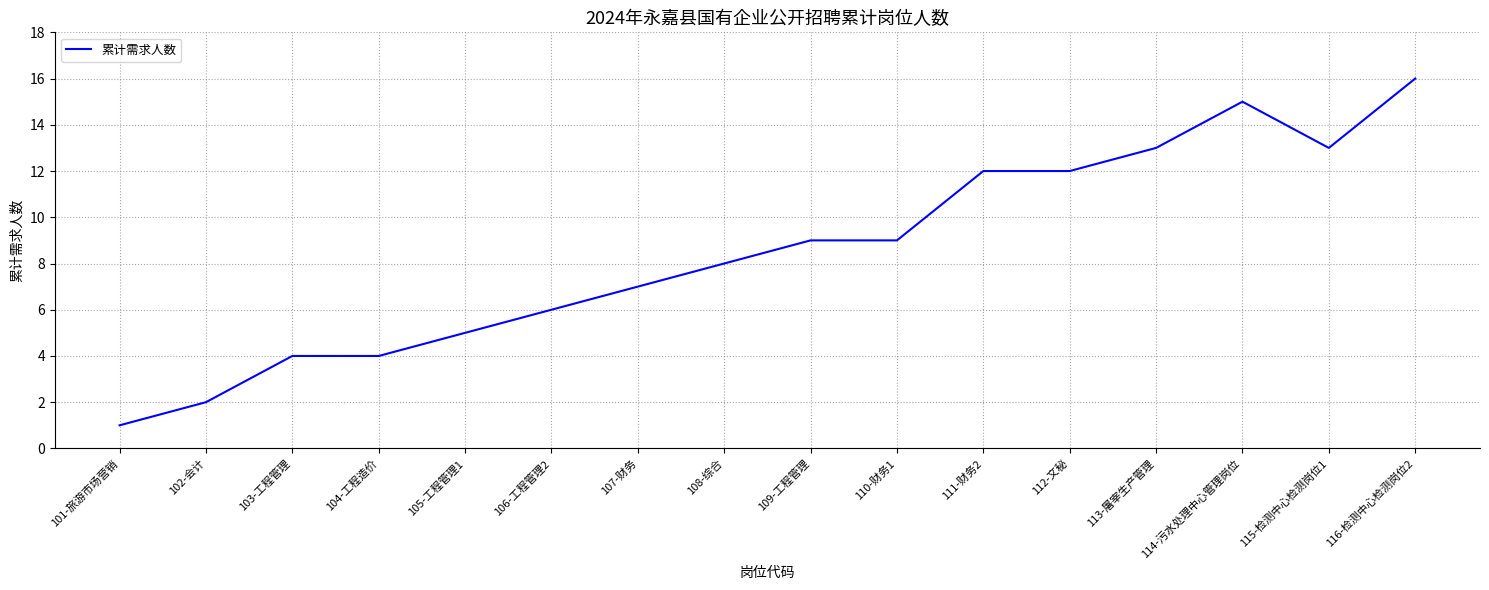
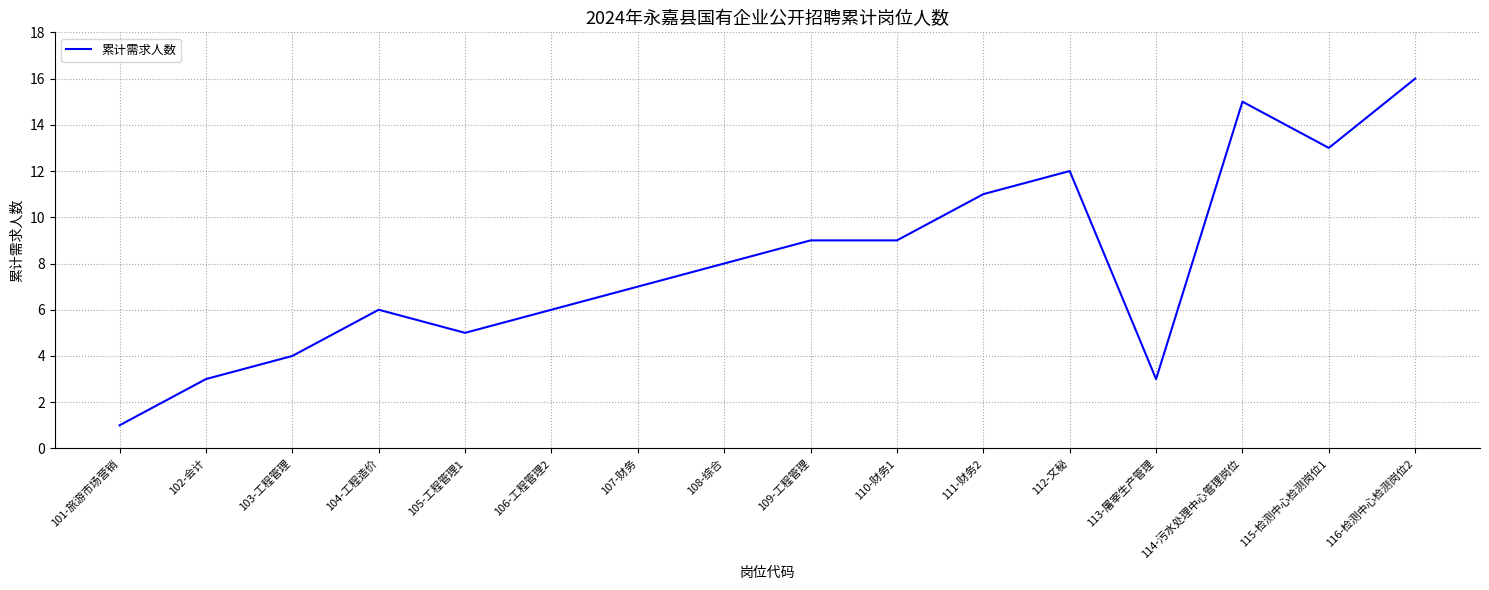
102-会计: 2 -> 3
104-工程造价: 4 -> 6
111-财务2: 12 -> 11
113-屠宰生产管理: 13 -> 3
